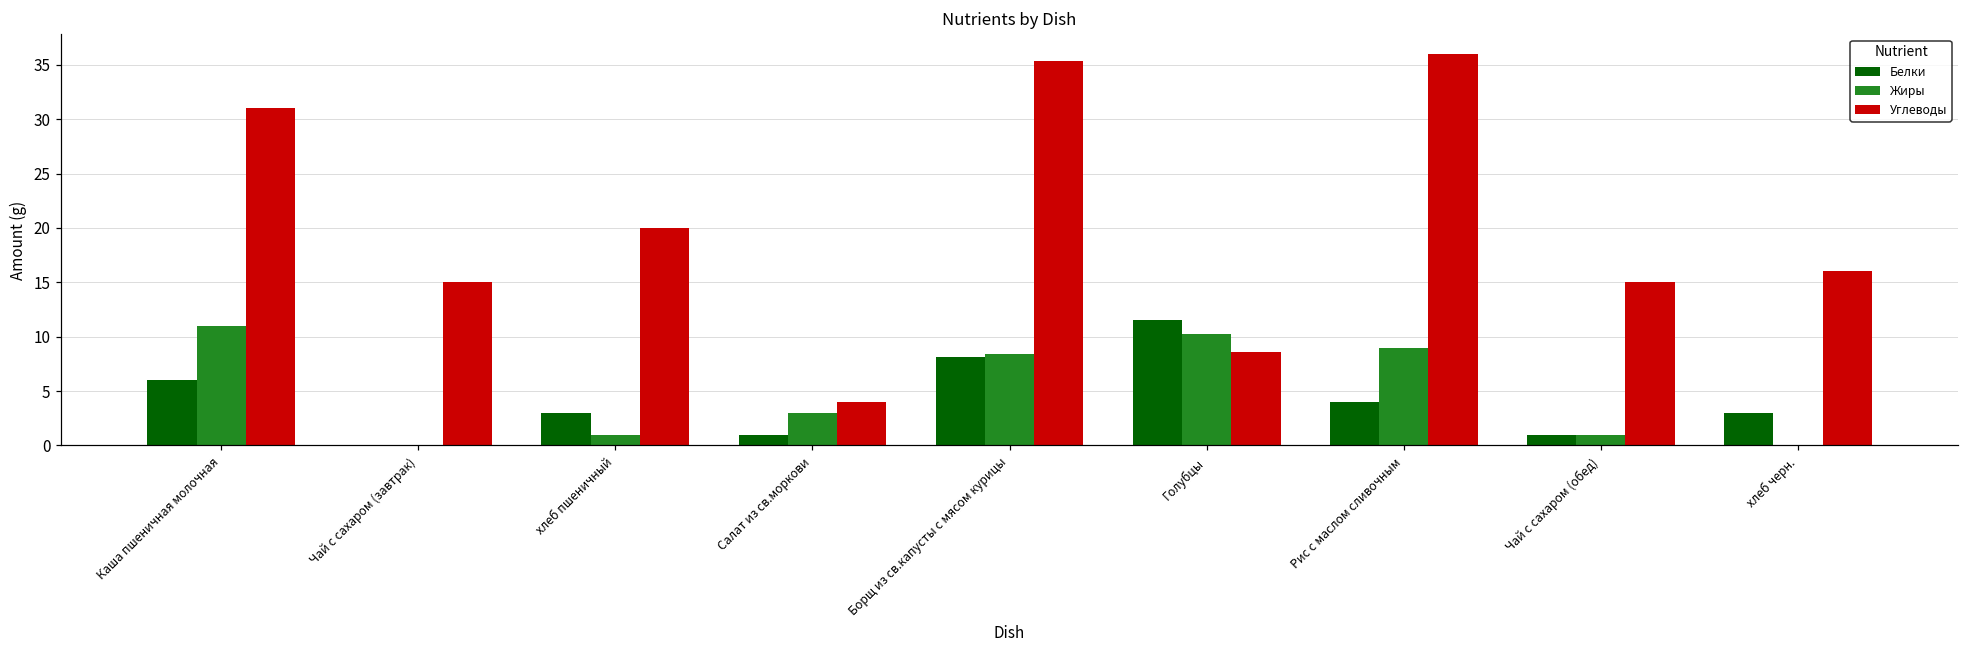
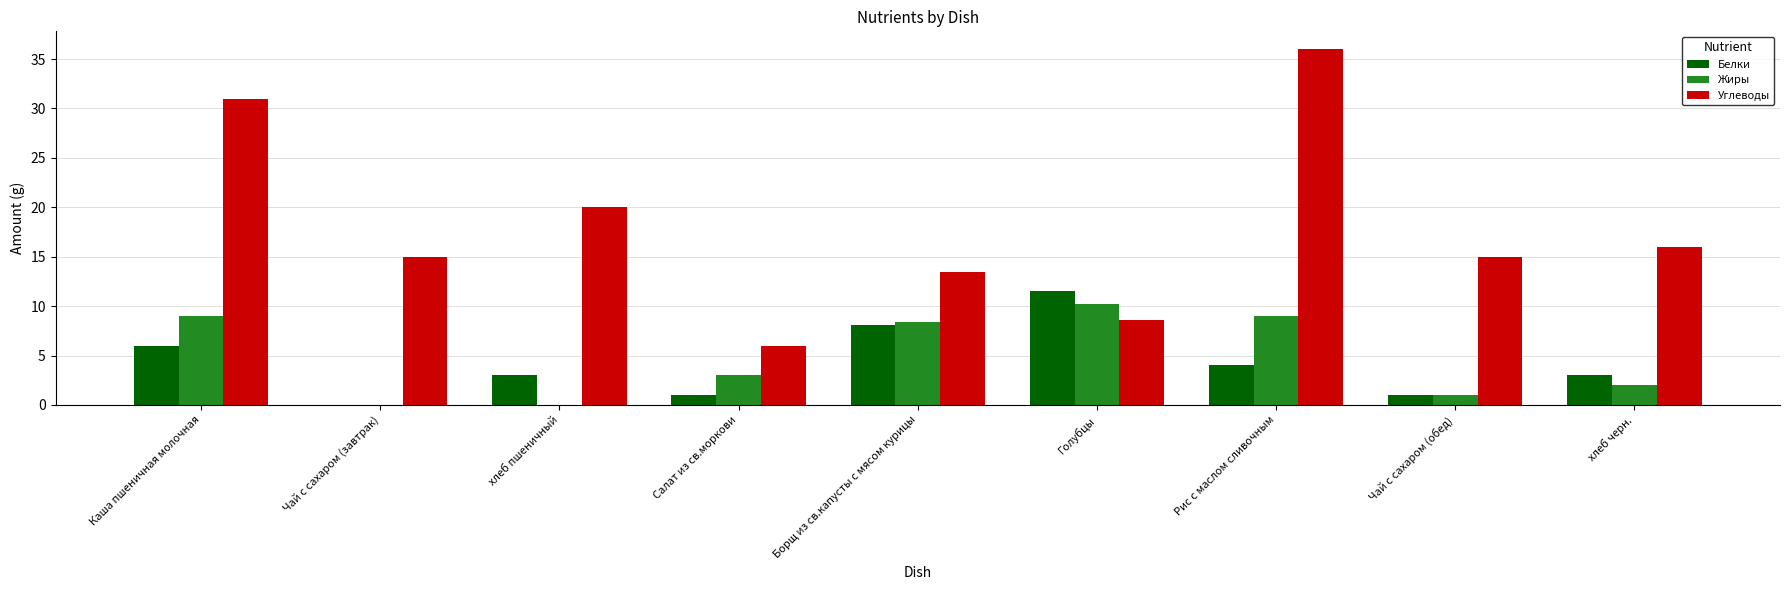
Жиры, Каша пшеничная молочная: 11 -> 9
Жиры, хлеб пшеничный: 1 -> 0
Углеводы, Салат из св.моркови: 4 -> 6
Углеводы, Борщ из св.капусты с мясом курицы: 35 -> 13
Жиры, хлеб черн.: 0 -> 2
